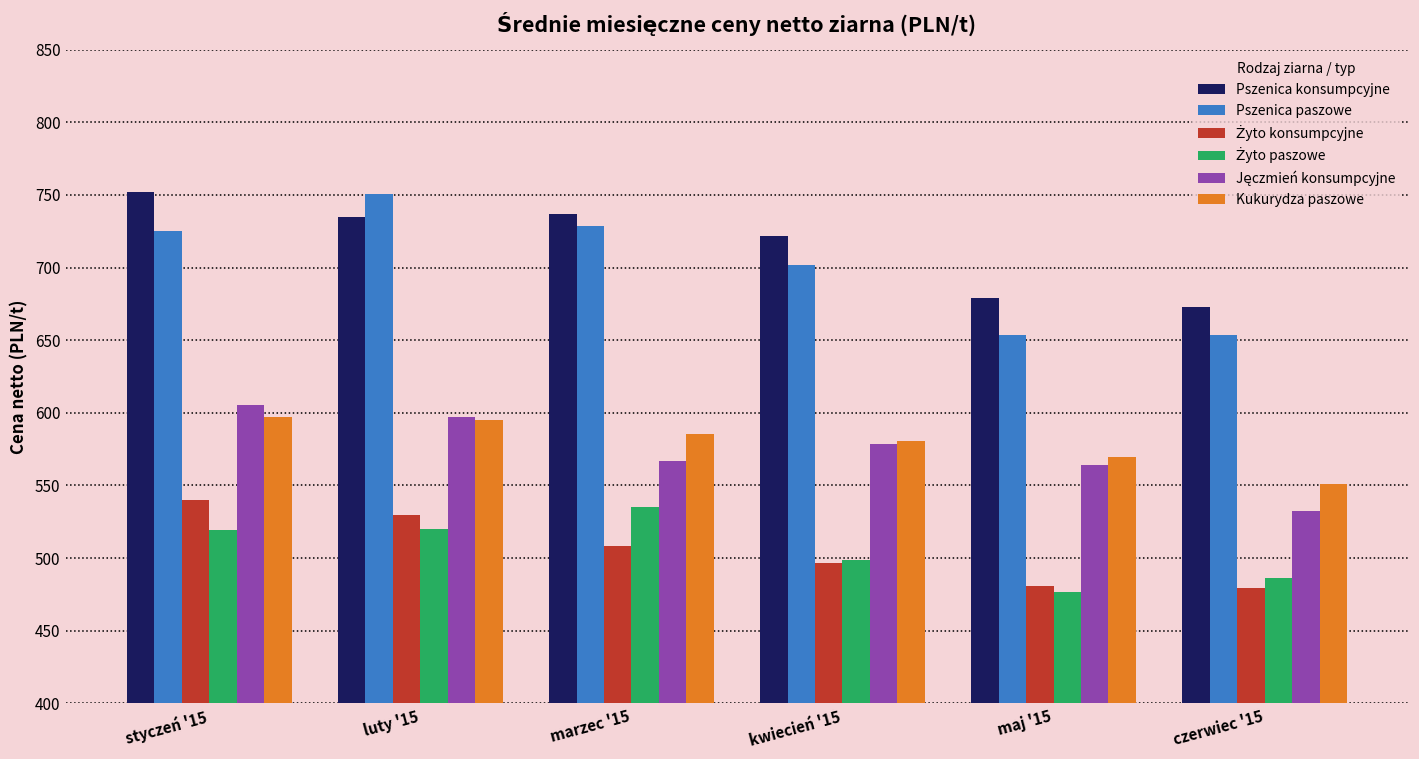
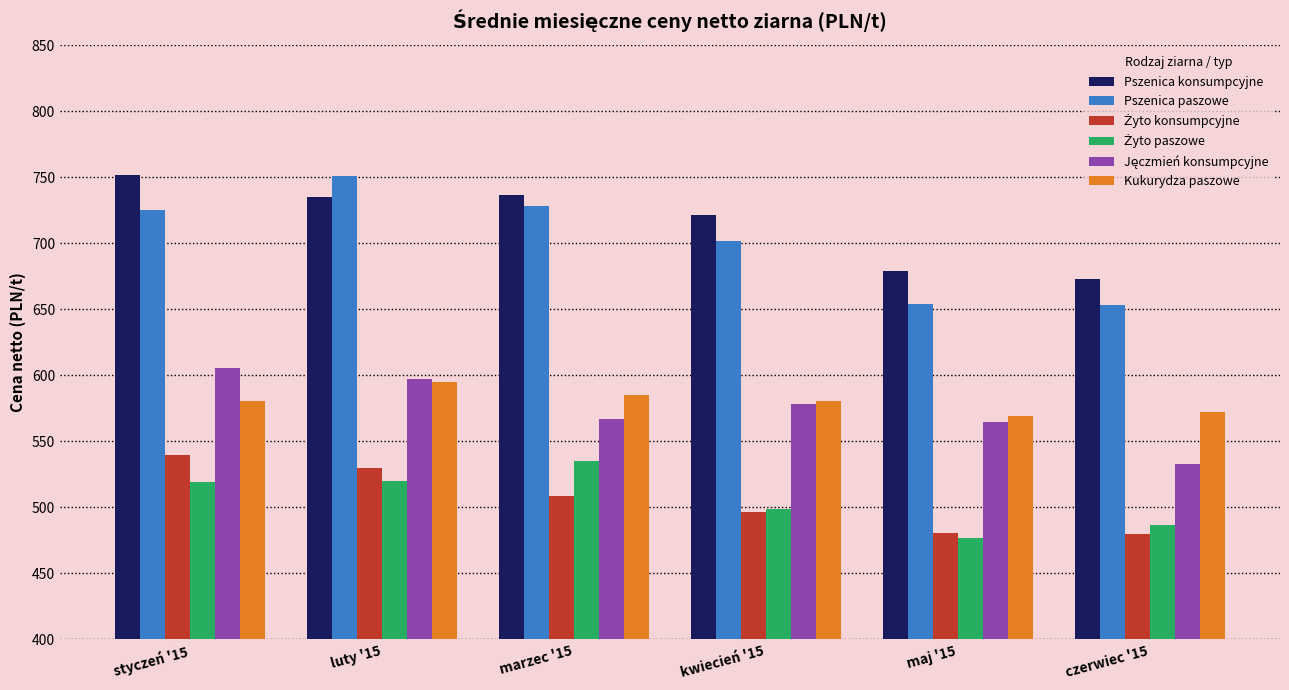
Kukurydza paszowe, styczeń '15: 597 -> 581
Kukurydza paszowe, czerwiec '15: 551 -> 572
